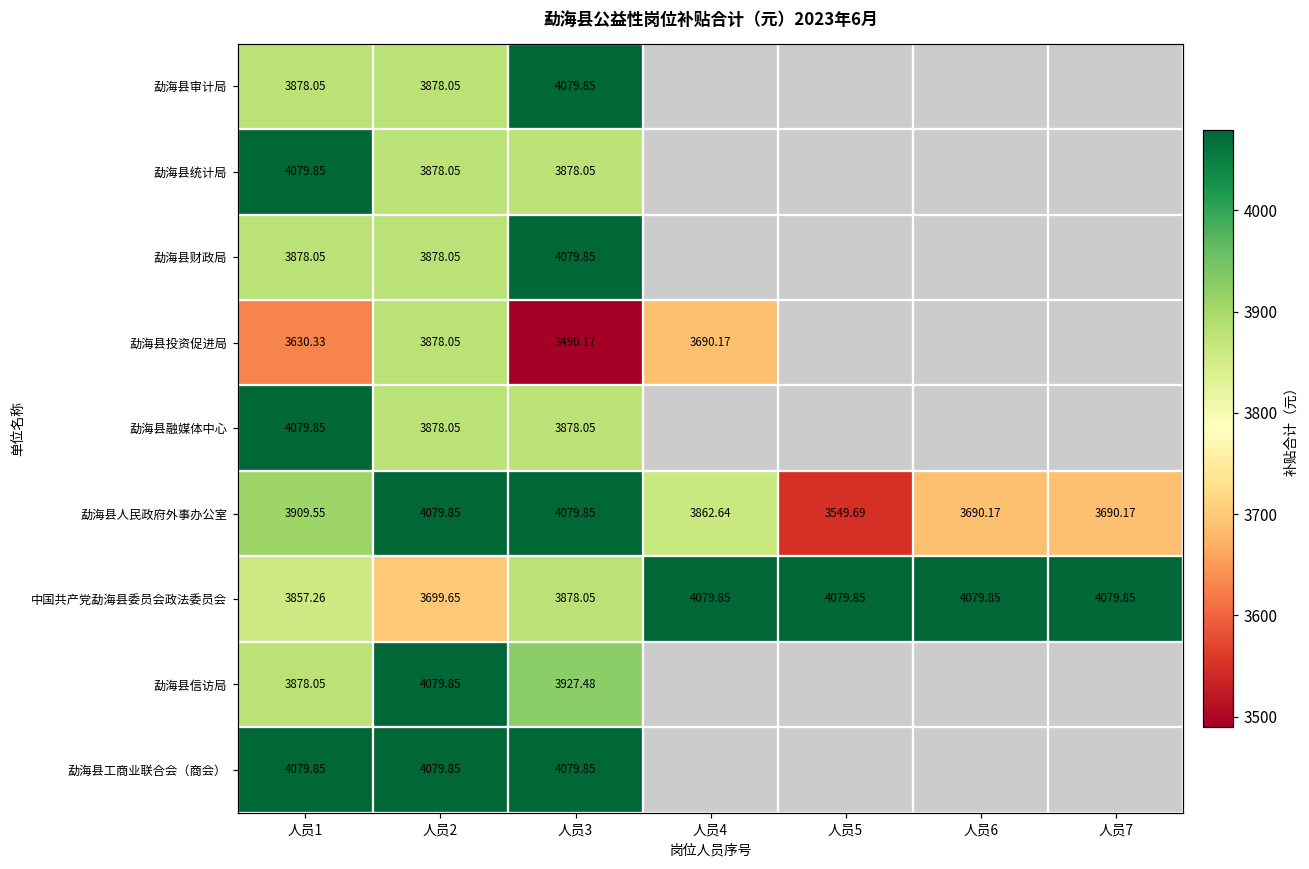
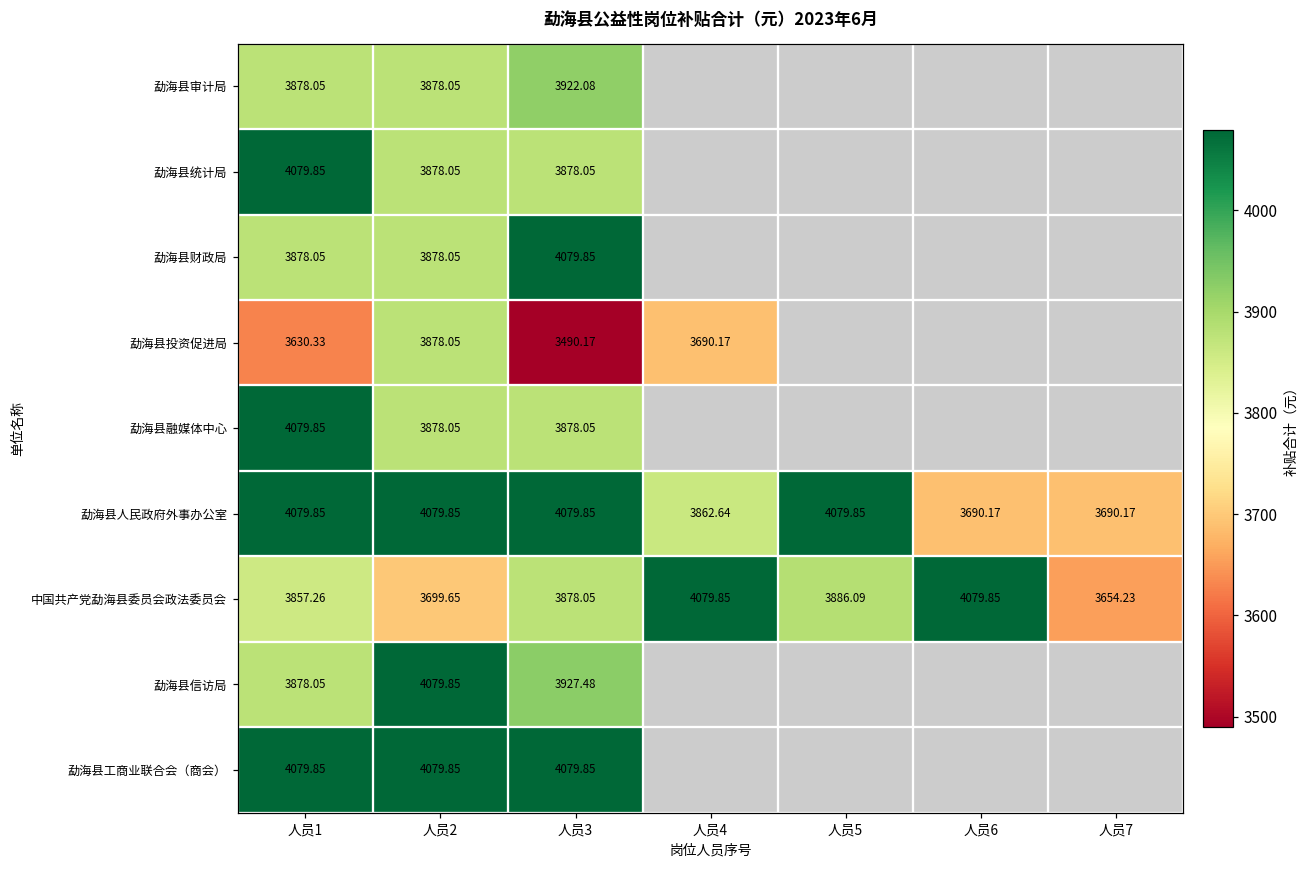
勐海县审计局, 人员3: 4079.85 -> 3922.08
勐海县人民政府外事办公室, 人员1: 3909.55 -> 4079.85
勐海县人民政府外事办公室, 人员5: 3549.69 -> 4079.85
中国共产党勐海县委员会政法委员会, 人员5: 4079.85 -> 3886.09
中国共产党勐海县委员会政法委员会, 人员7: 4079.85 -> 3654.23
